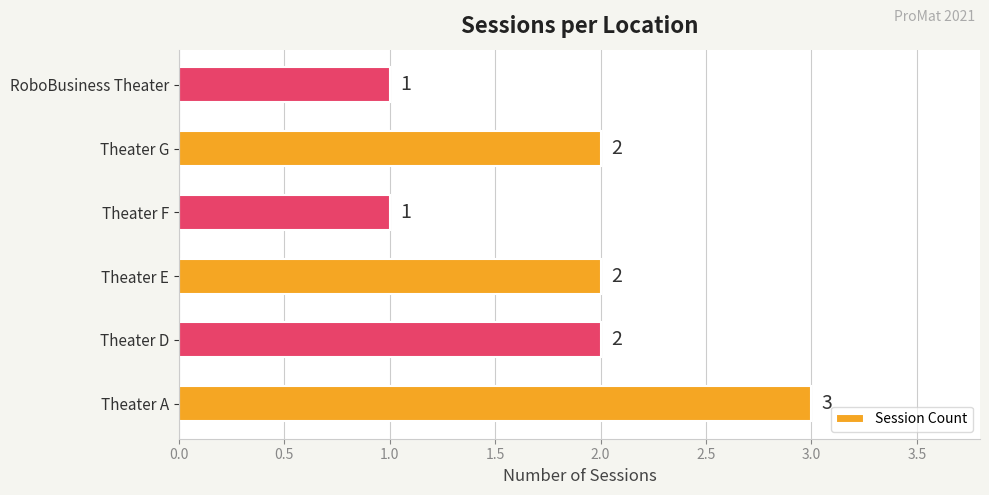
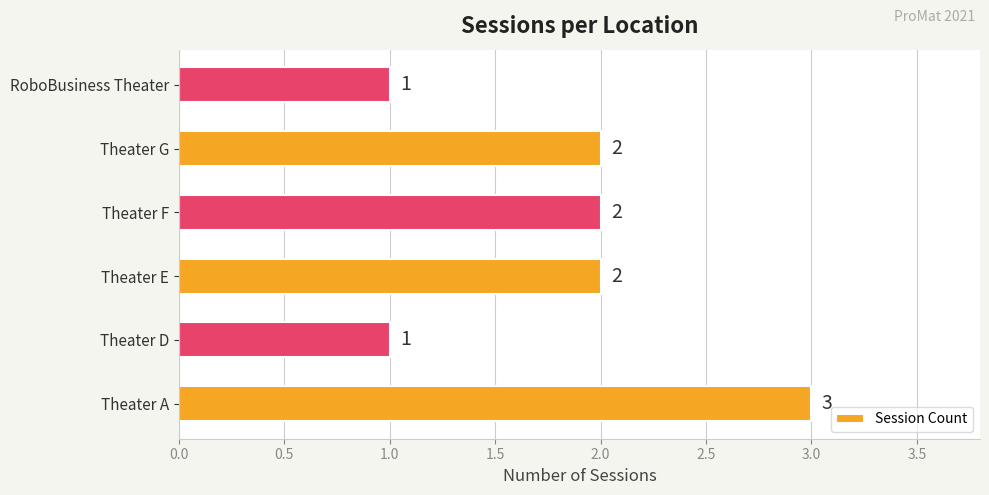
Theater F: 1 -> 2
Theater D: 2 -> 1
